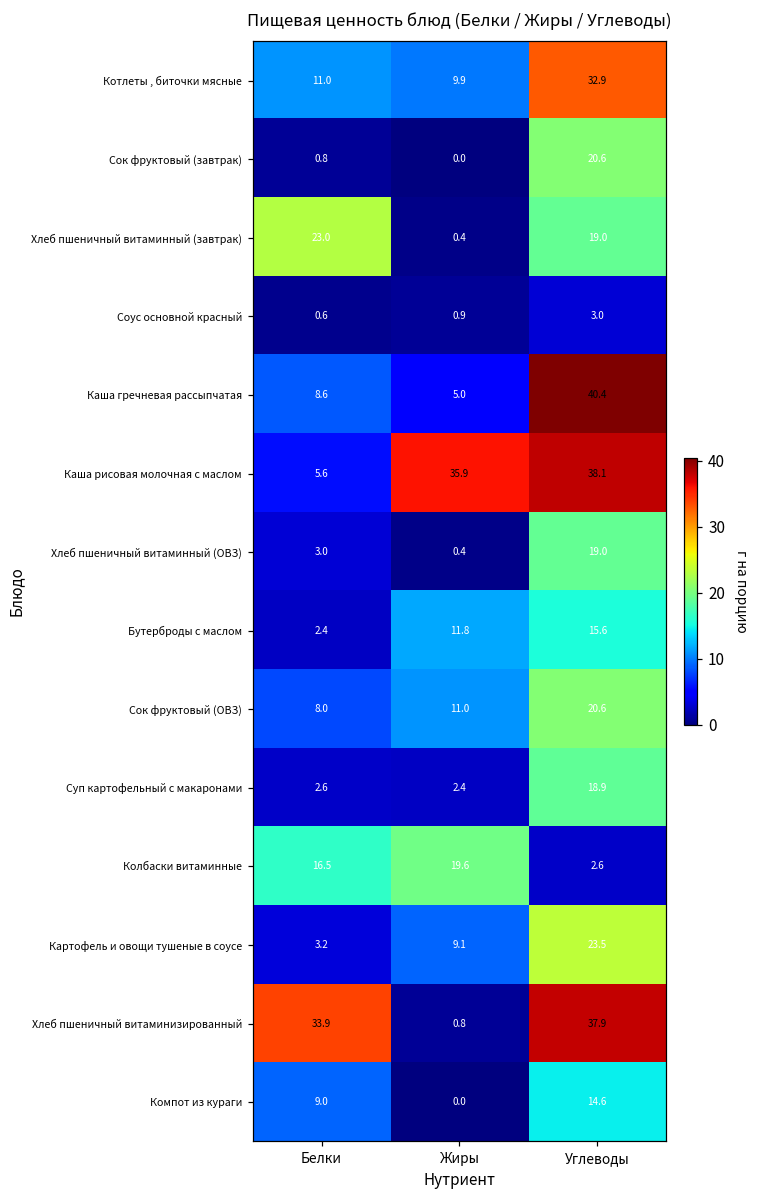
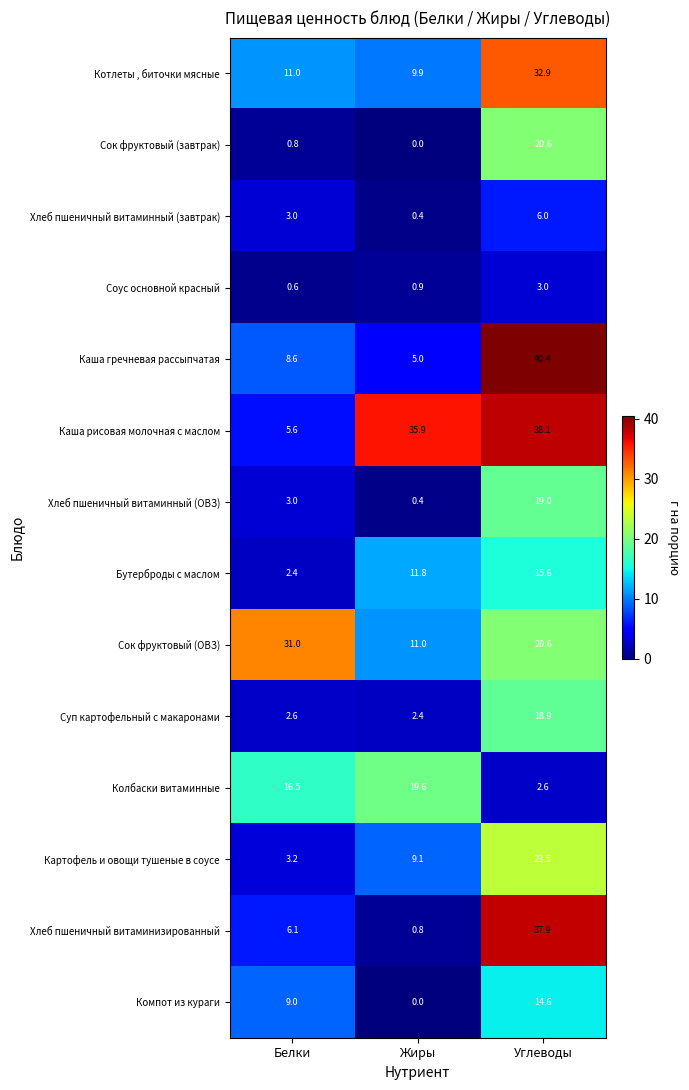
Хлеб пшеничный витаминный (завтрак), Белки: 23.0 -> 3.0
Хлеб пшеничный витаминный (завтрак), Углеводы: 19.0 -> 6.0
Сок фруктовый (ОВЗ), Белки: 8.0 -> 31.0
Хлеб пшеничный витаминизированный, Белки: 33.9 -> 6.1
